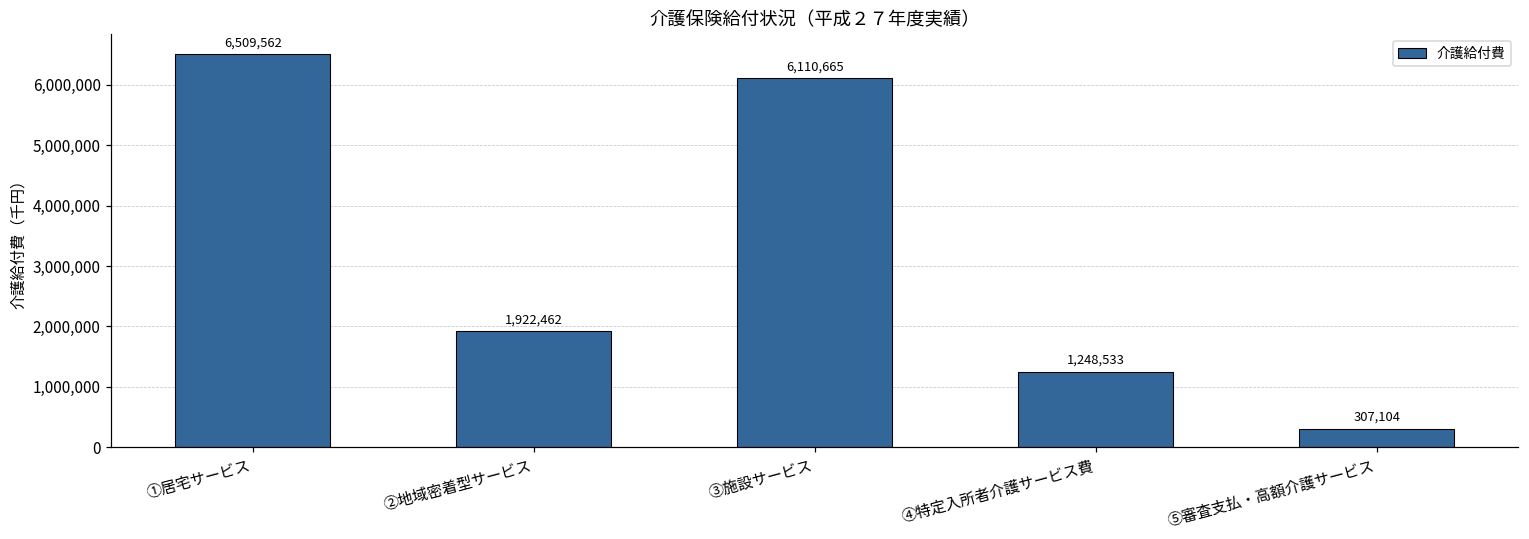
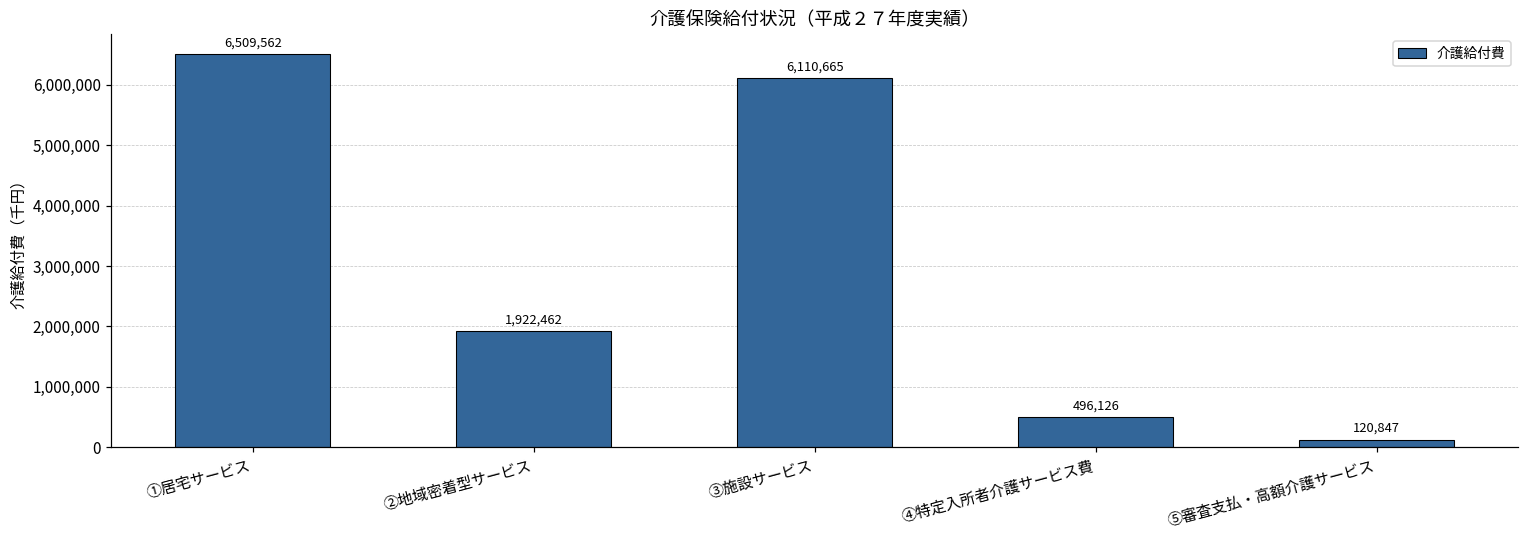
④特定入所者介護サービス費: 1,248,533 -> 496,126
⑤審査支払・高額介護サービス: 307,104 -> 120,847
